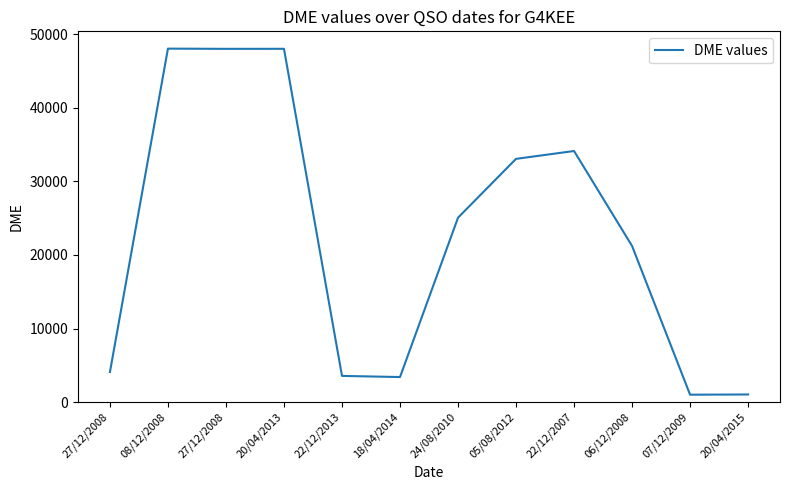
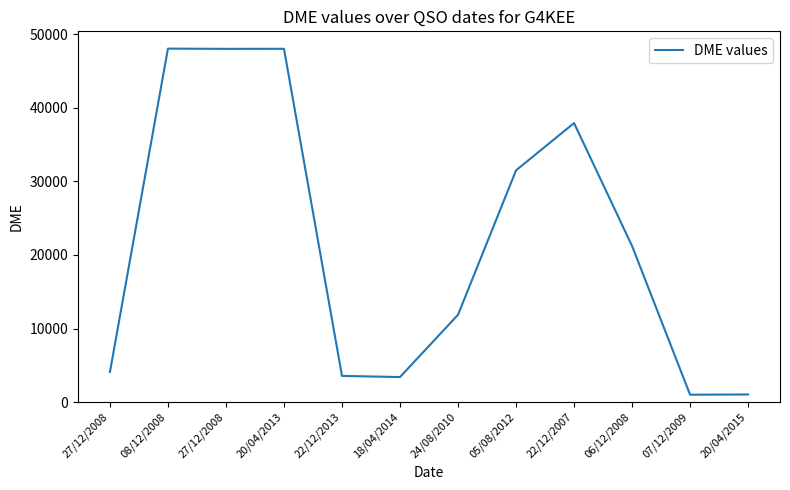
24/08/2010: 25000 -> 12000
05/08/2012: 33000 -> 31000
22/12/2007: 34000 -> 38000
